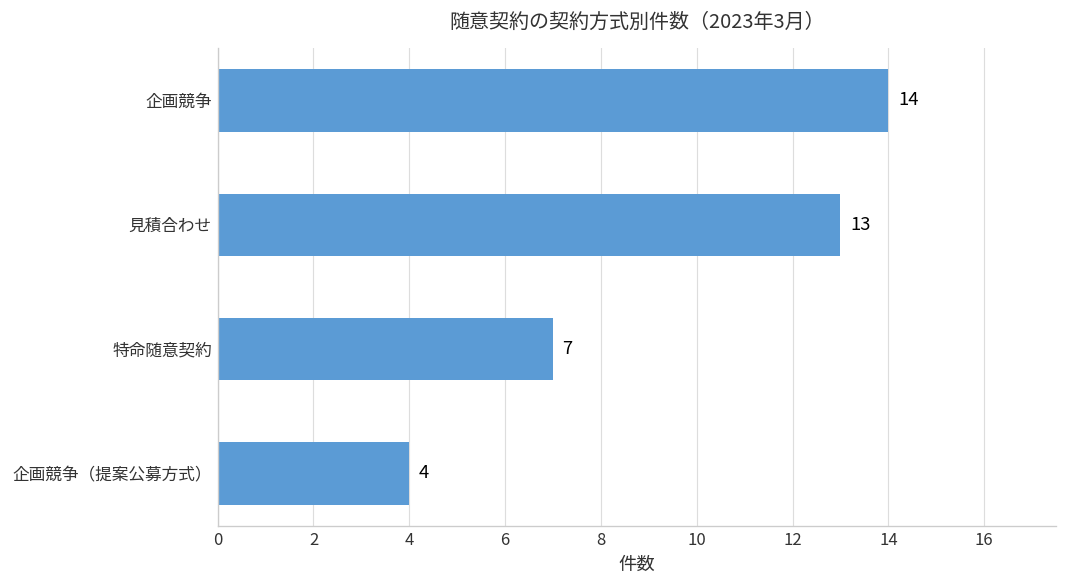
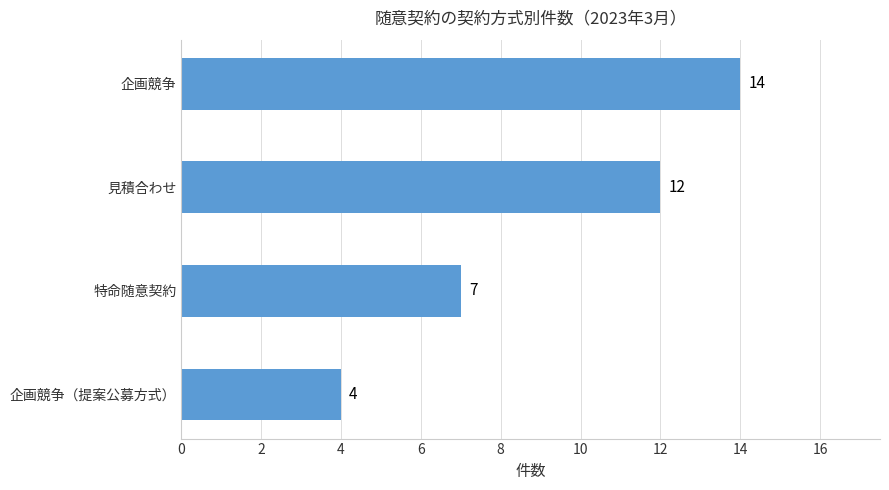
見積合わせ: 13 -> 12
